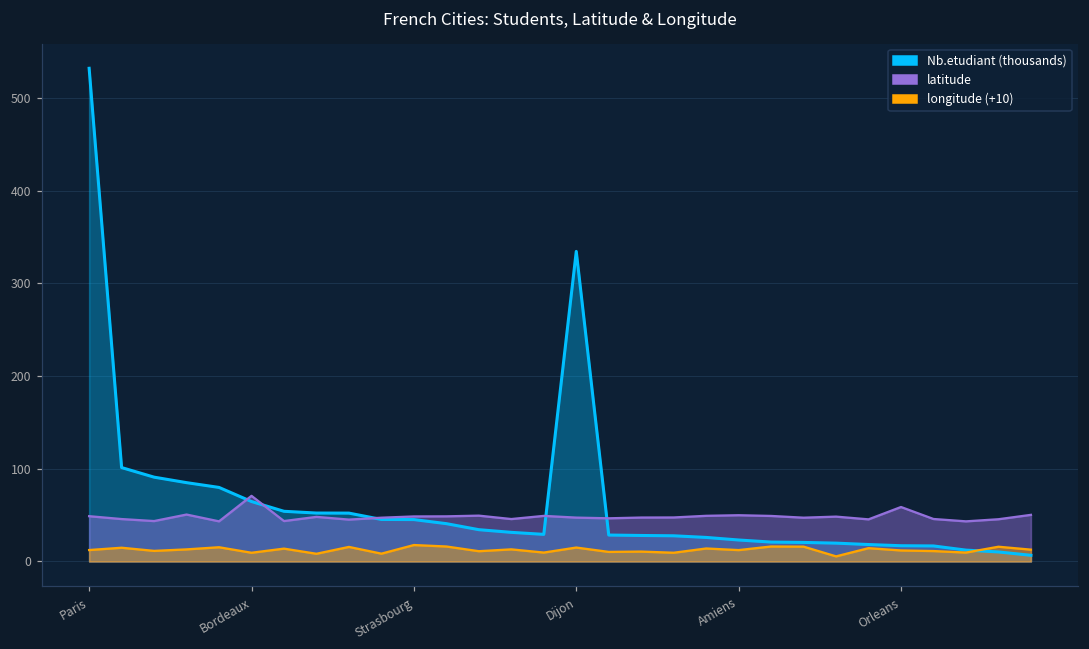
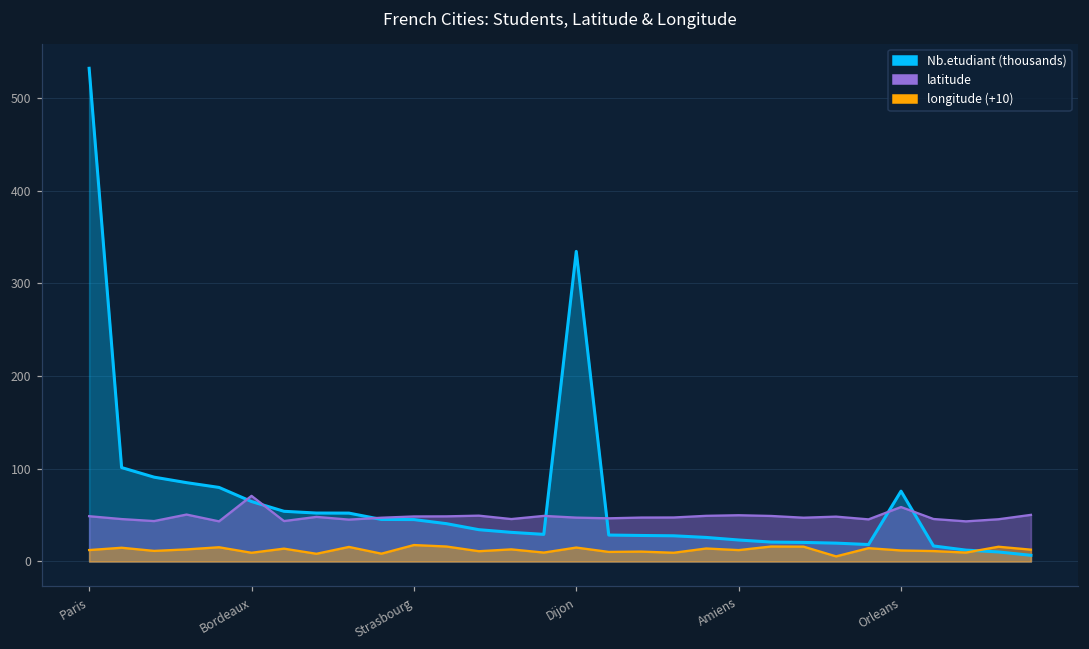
Nb.etudiant (thousands), Orleans: 20 -> 80
